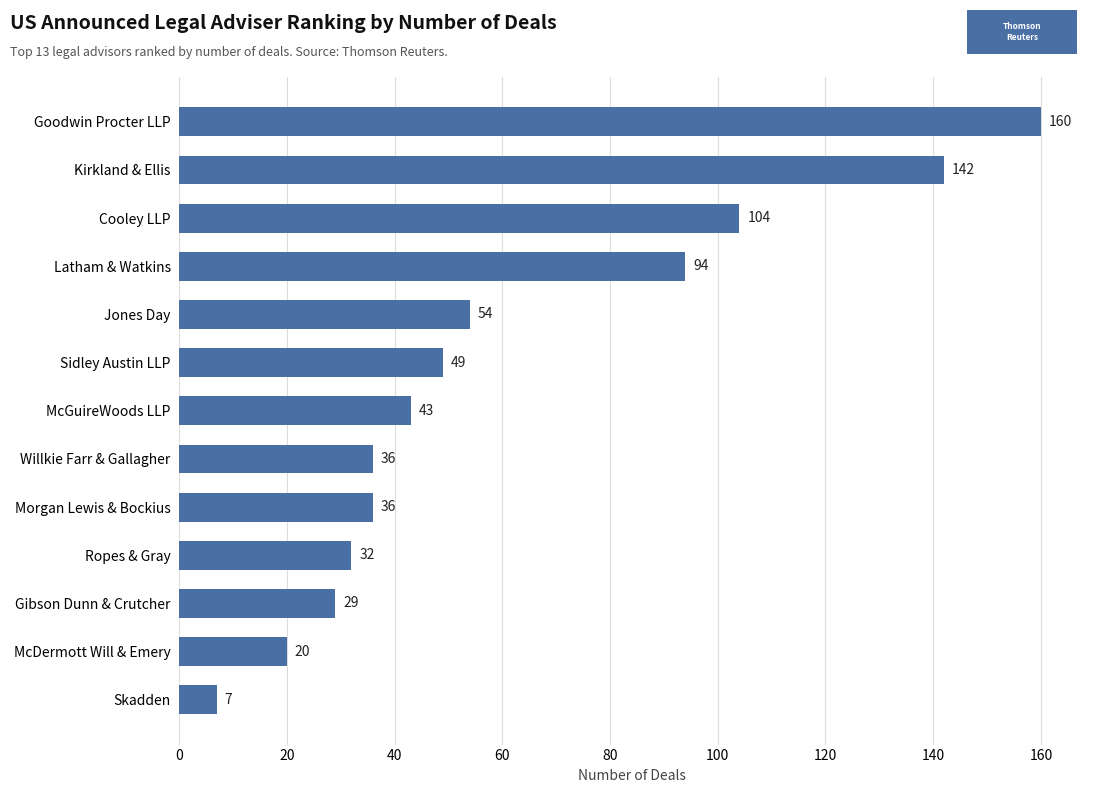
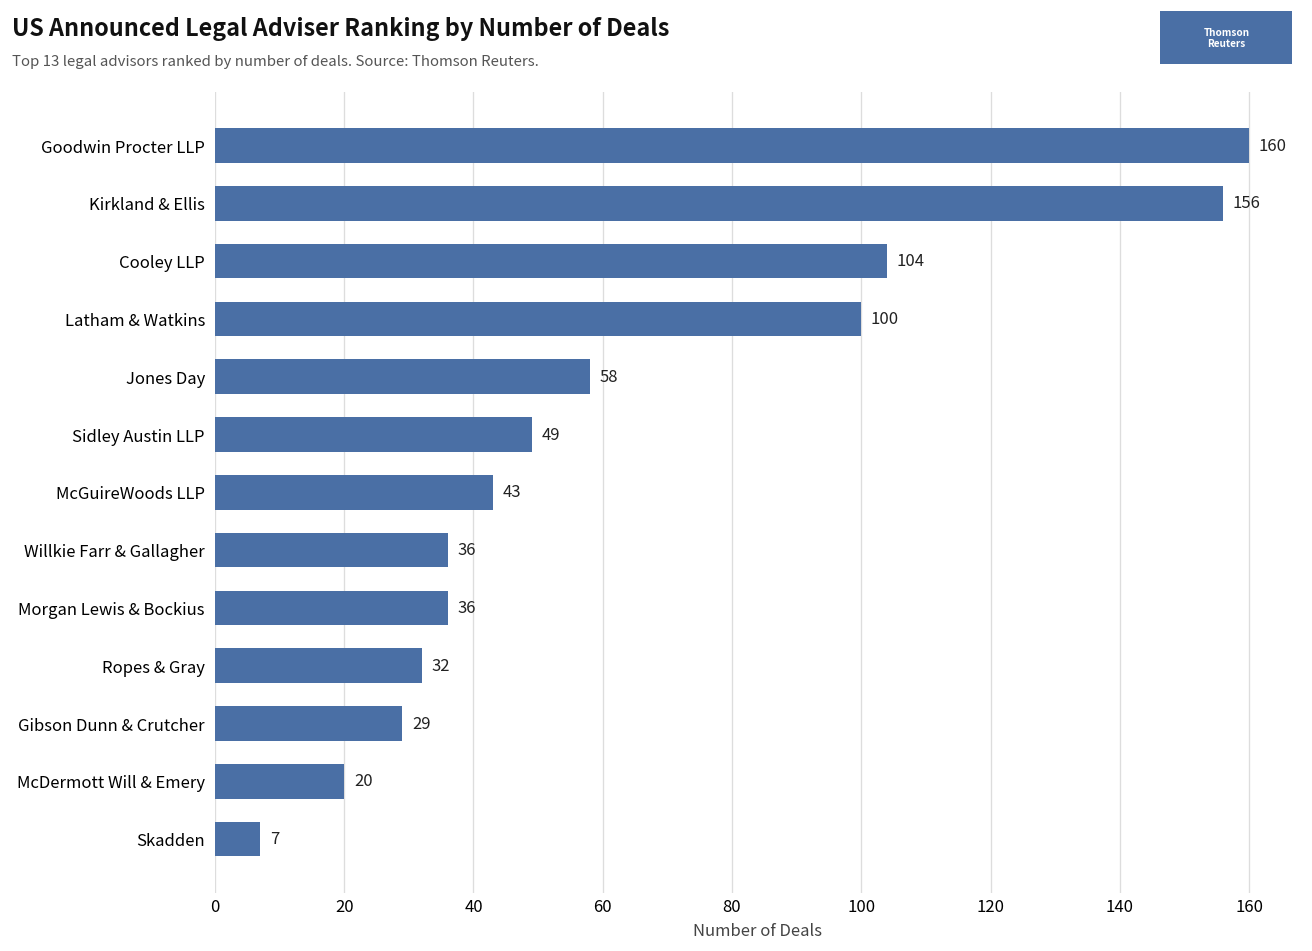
Kirkland & Ellis: 142 -> 156
Latham & Watkins: 94 -> 100
Jones Day: 54 -> 58
